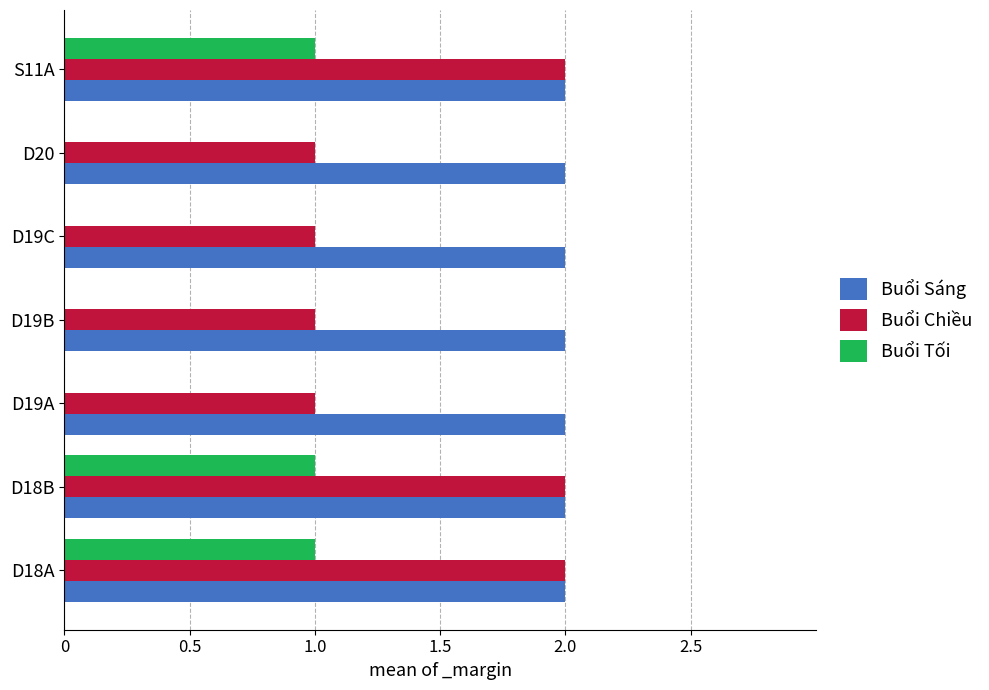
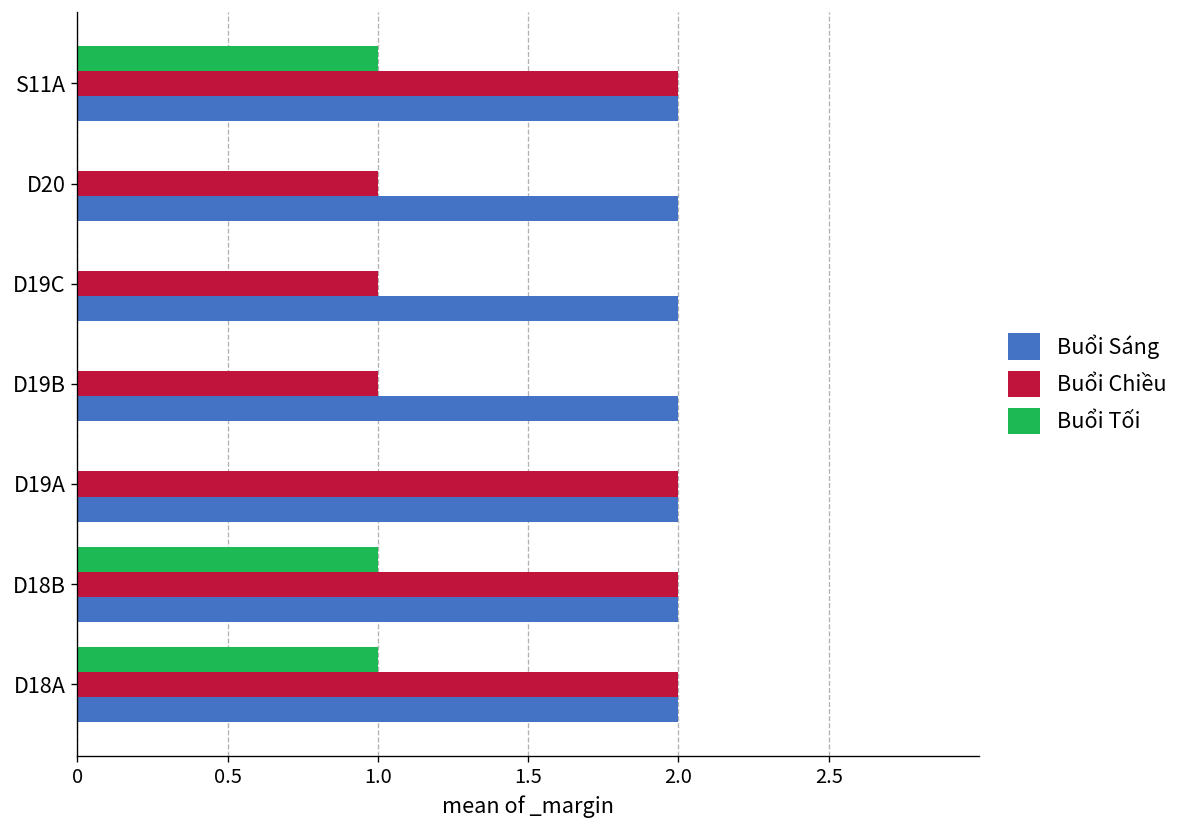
Buổi Chiều, D19A: 1 -> 2
